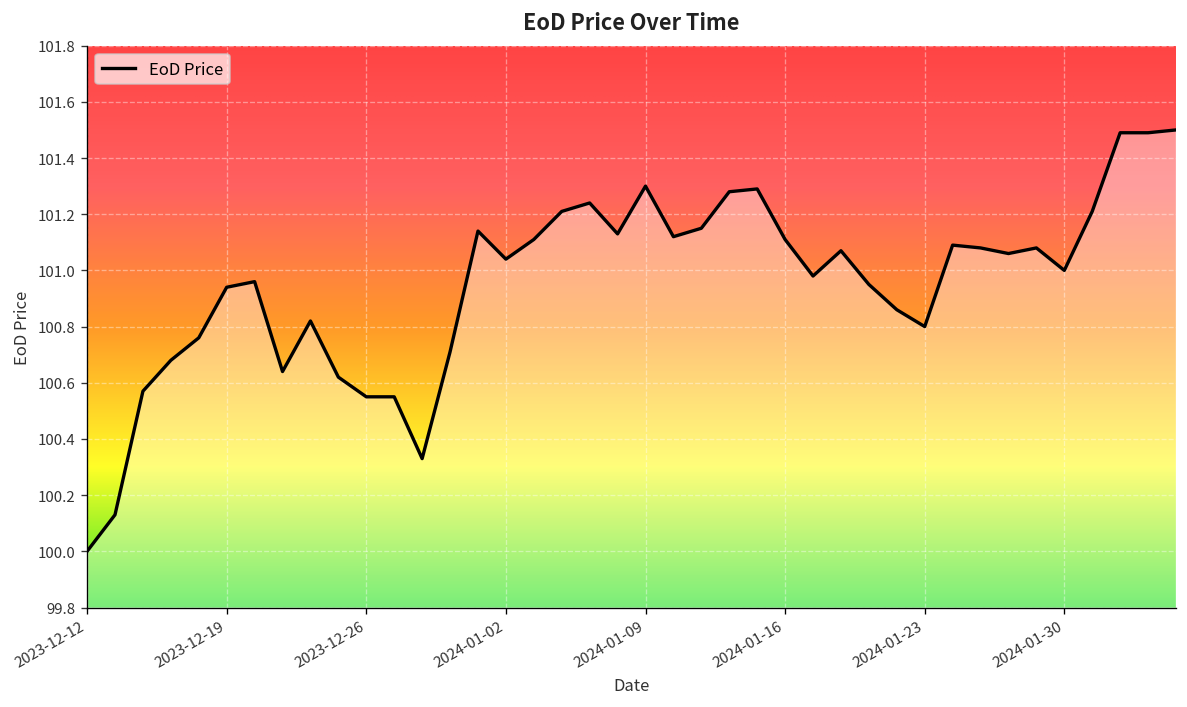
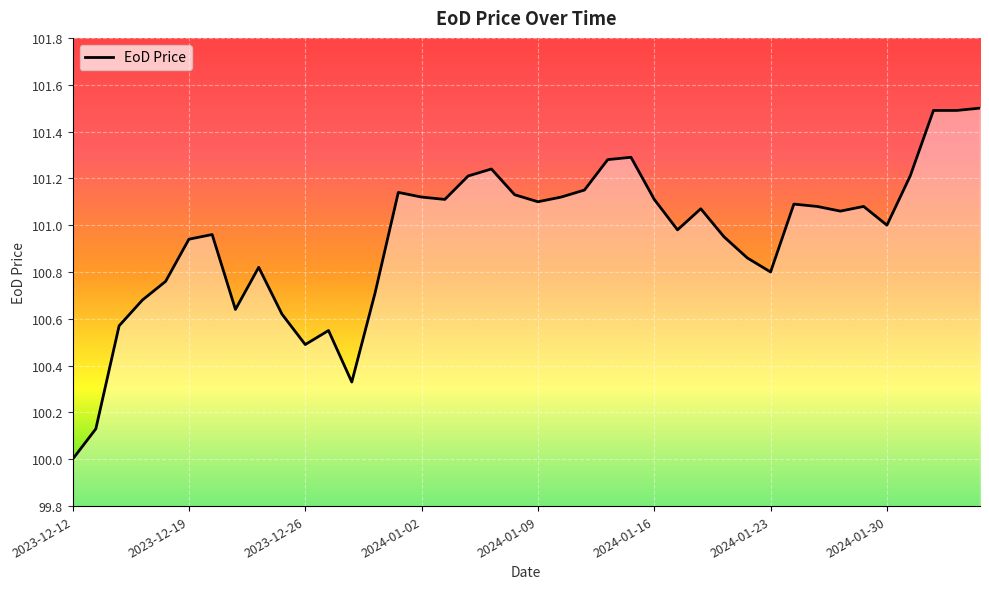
2023-12-26: 100.55 -> 100.49
2024-01-02: 101.04 -> 101.12
2024-01-09: 101.3 -> 101.1
